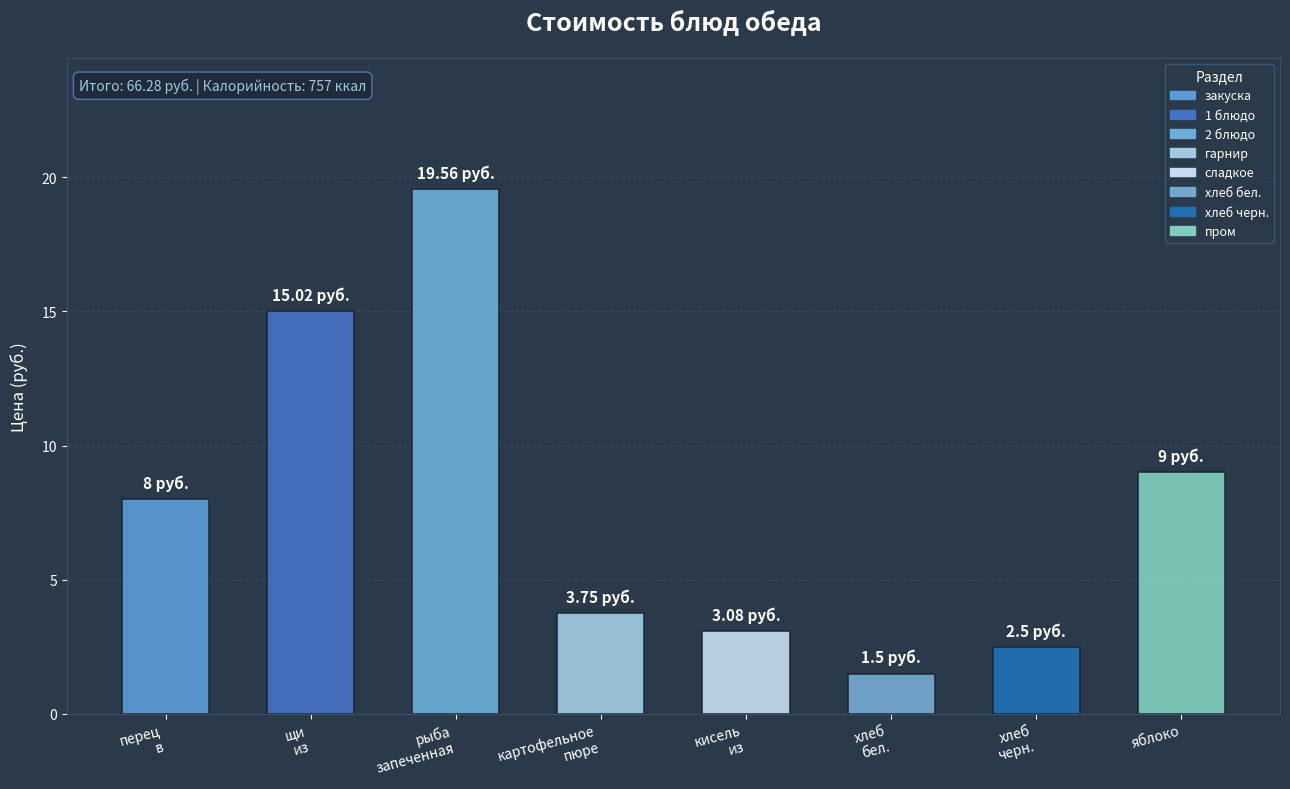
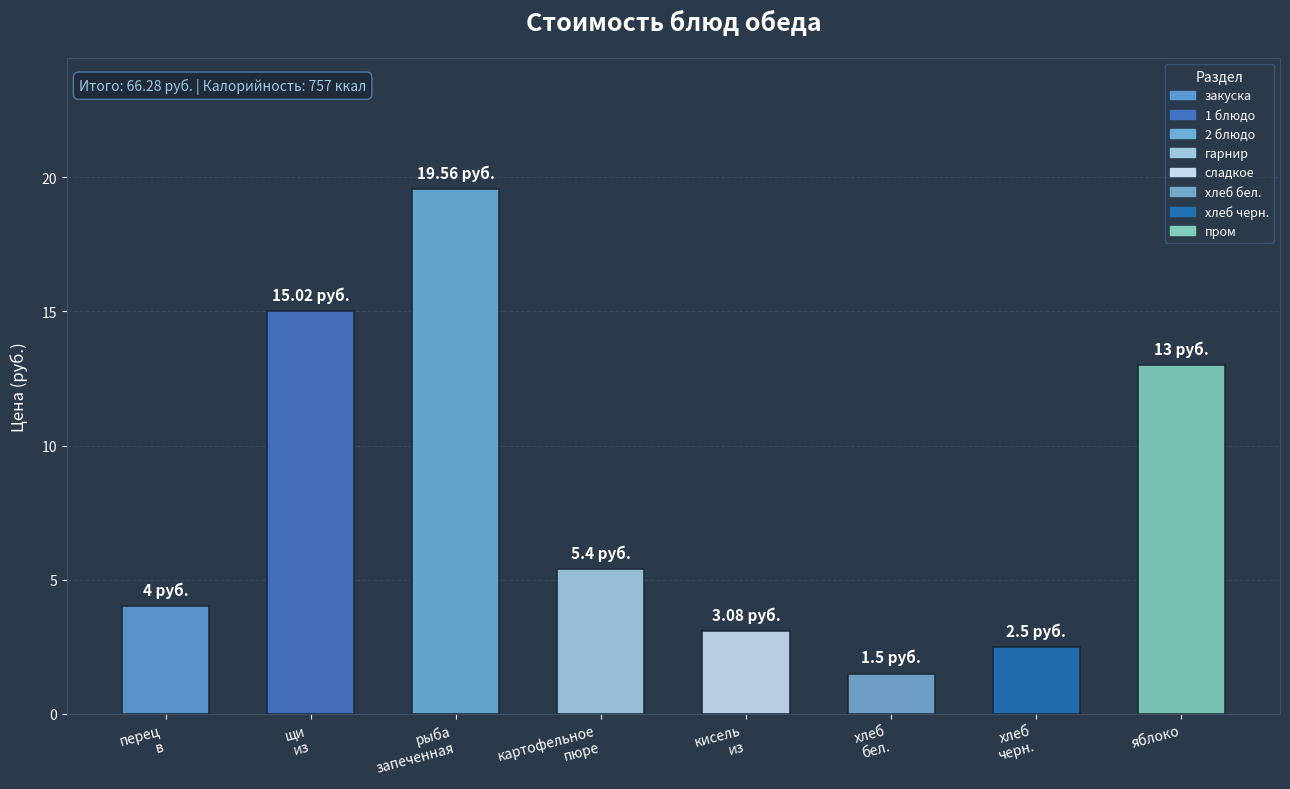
перец в: 8 -> 4
картофельное пюре: 3.75 -> 5.4
яблоко: 9 -> 13
